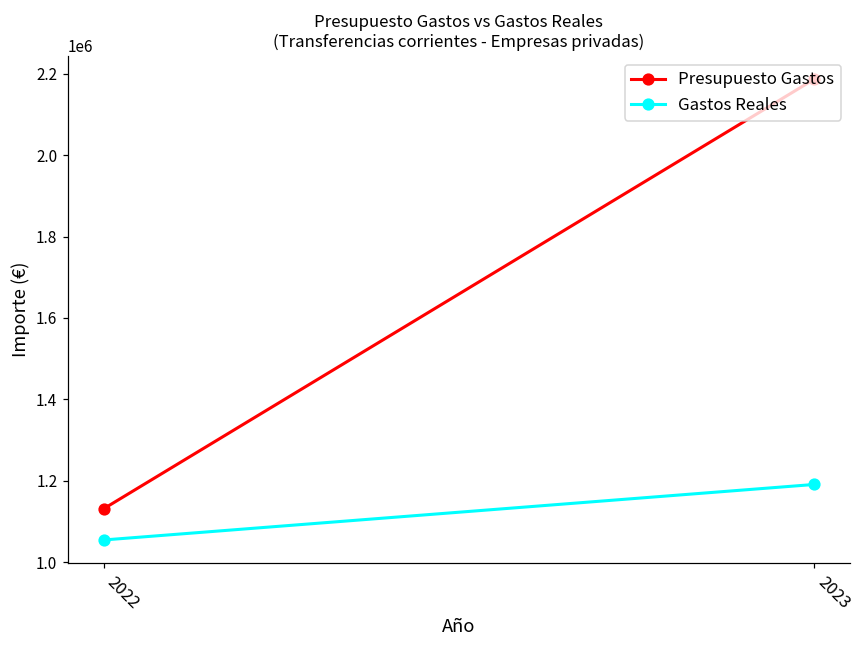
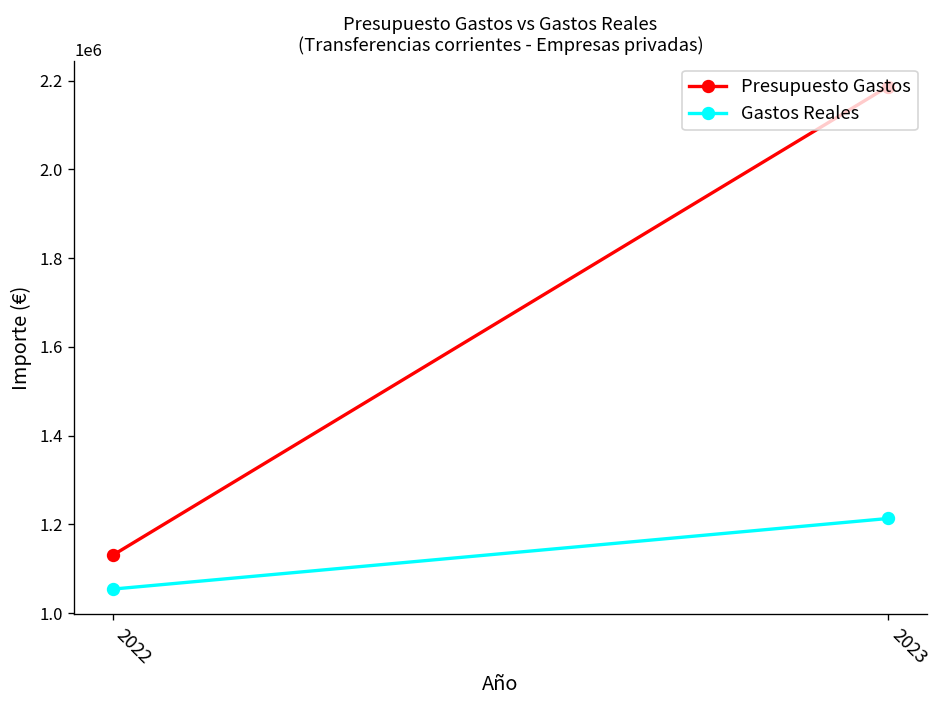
Gastos Reales, 2023: 1190000 -> 1210000
